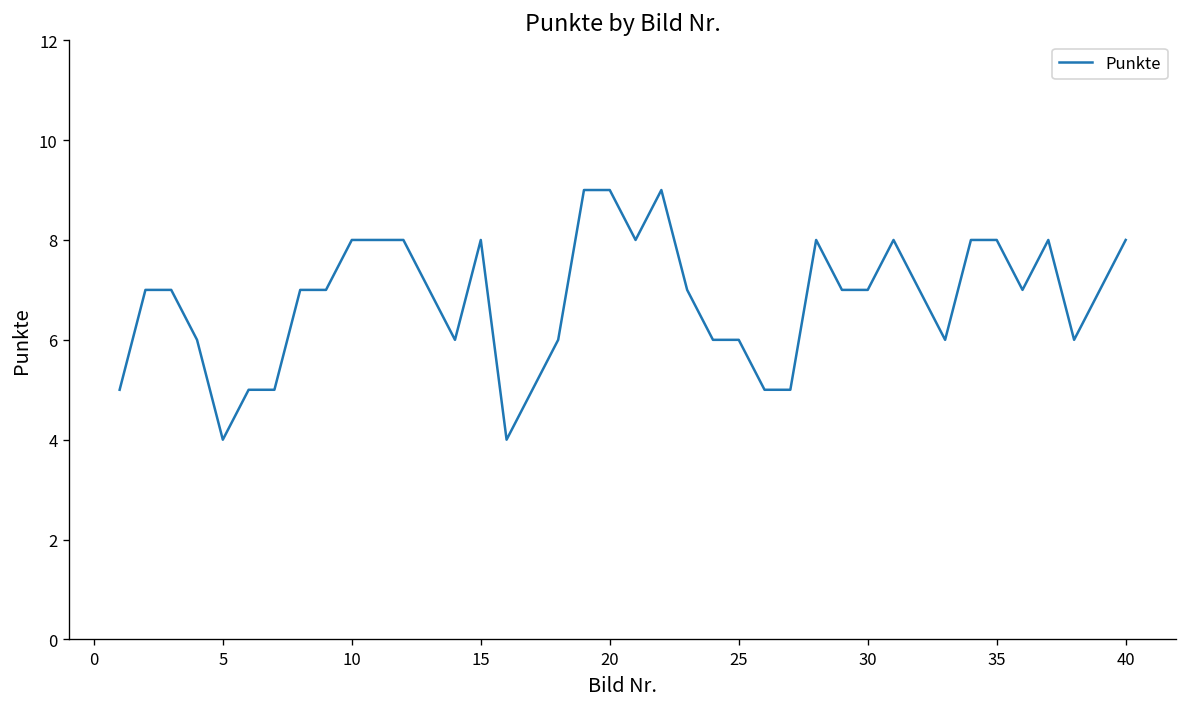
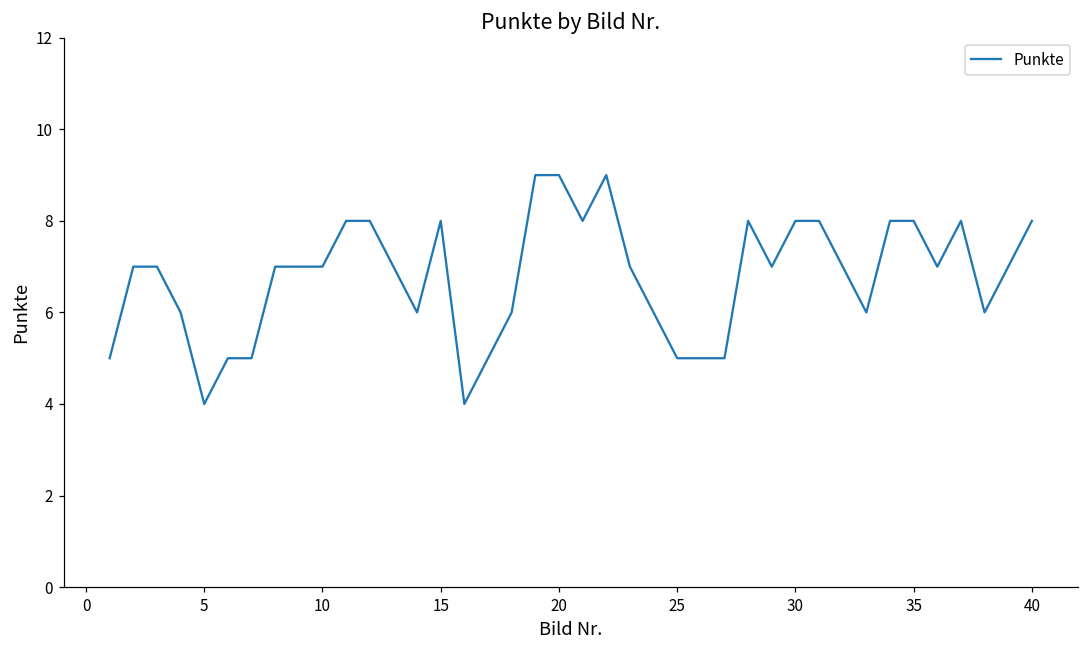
10: 8 -> 7
25: 6 -> 5
30: 7 -> 8
